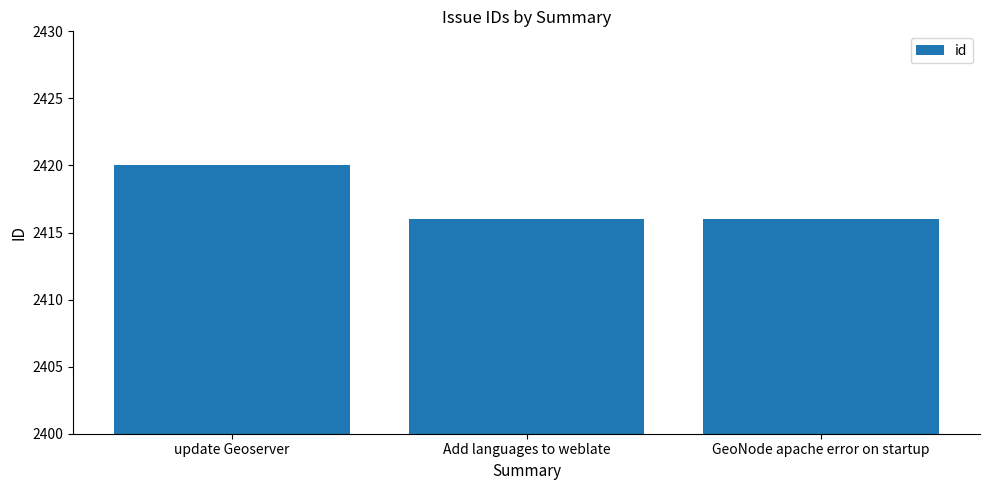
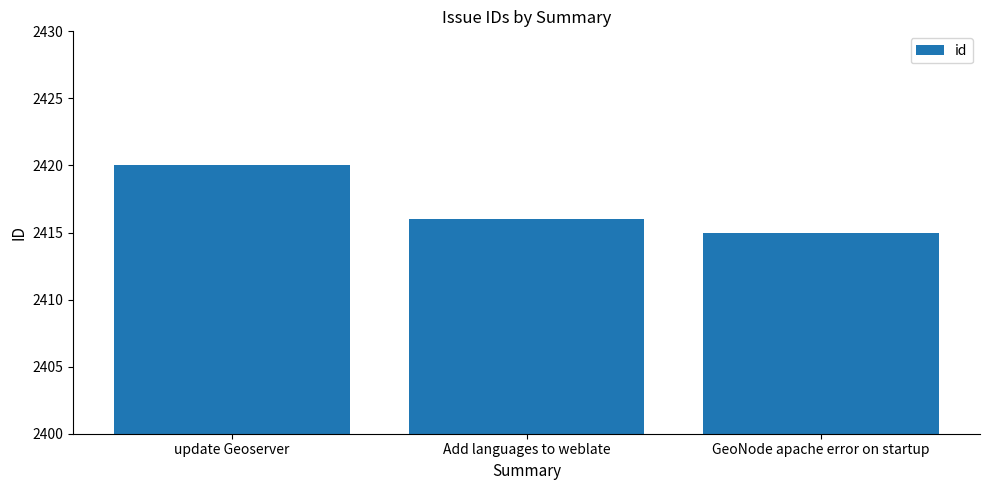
GeoNode apache error on startup: 2416 -> 2415
